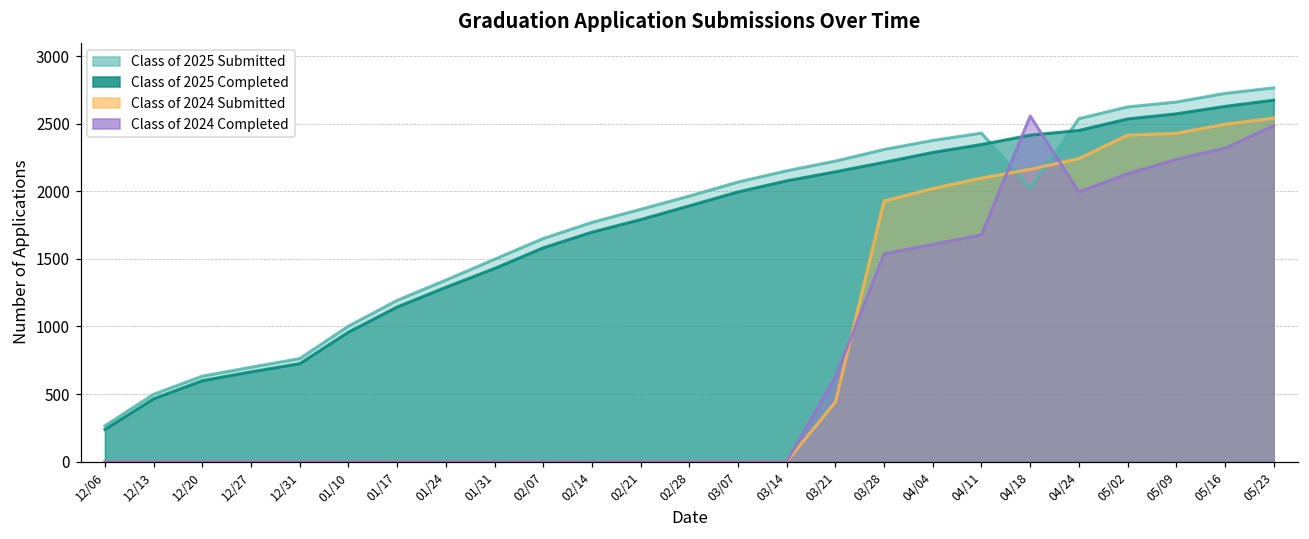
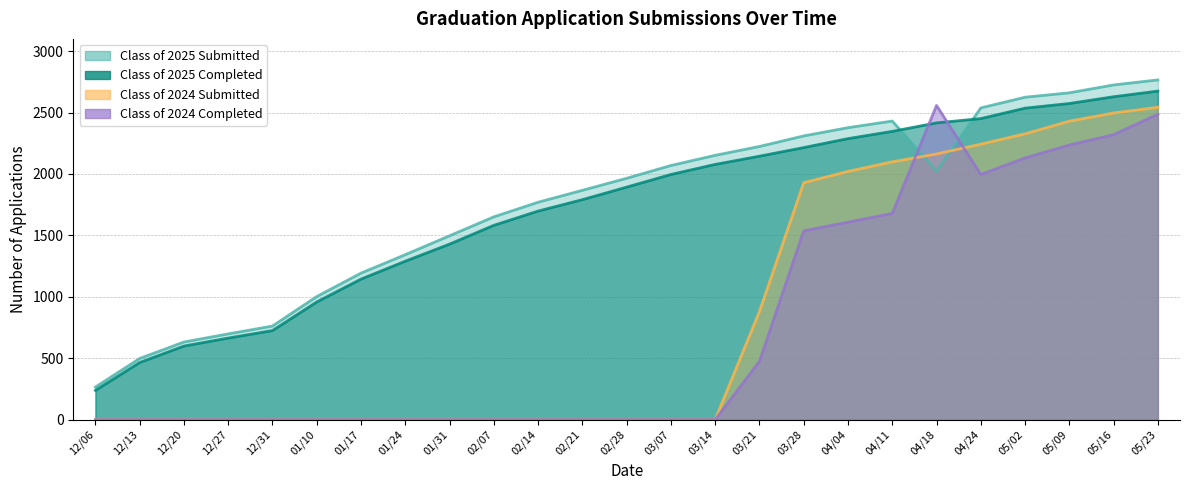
Class of 2024 Submitted, 03/21: 440 -> 880
Class of 2024 Completed, 03/21: 630 -> 480
Class of 2024 Submitted, 05/02: 2420 -> 2330
